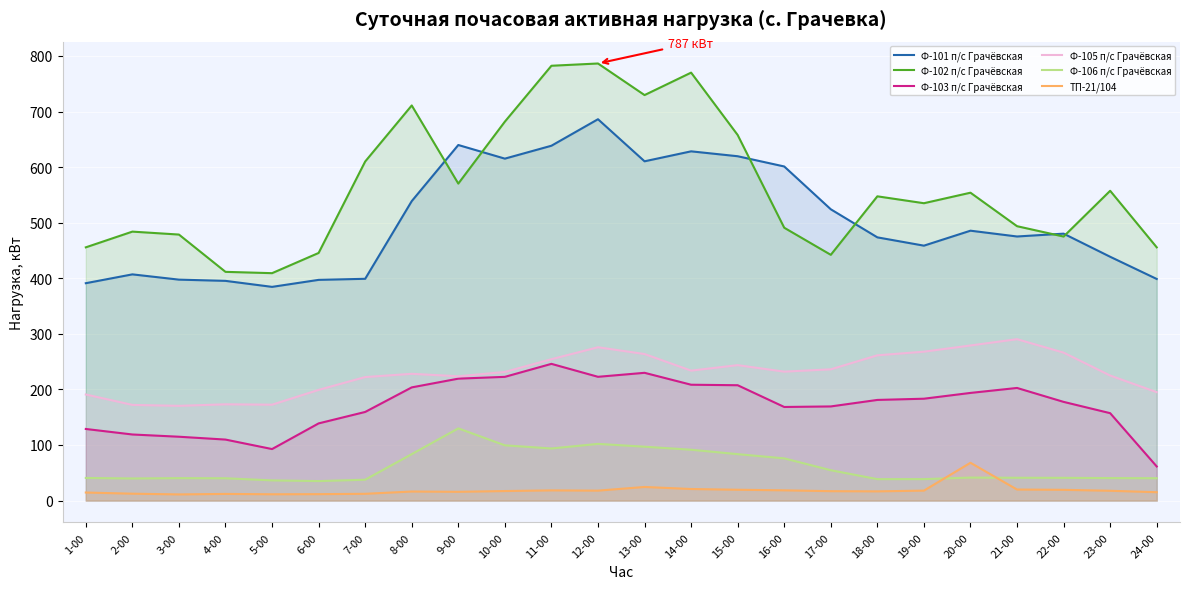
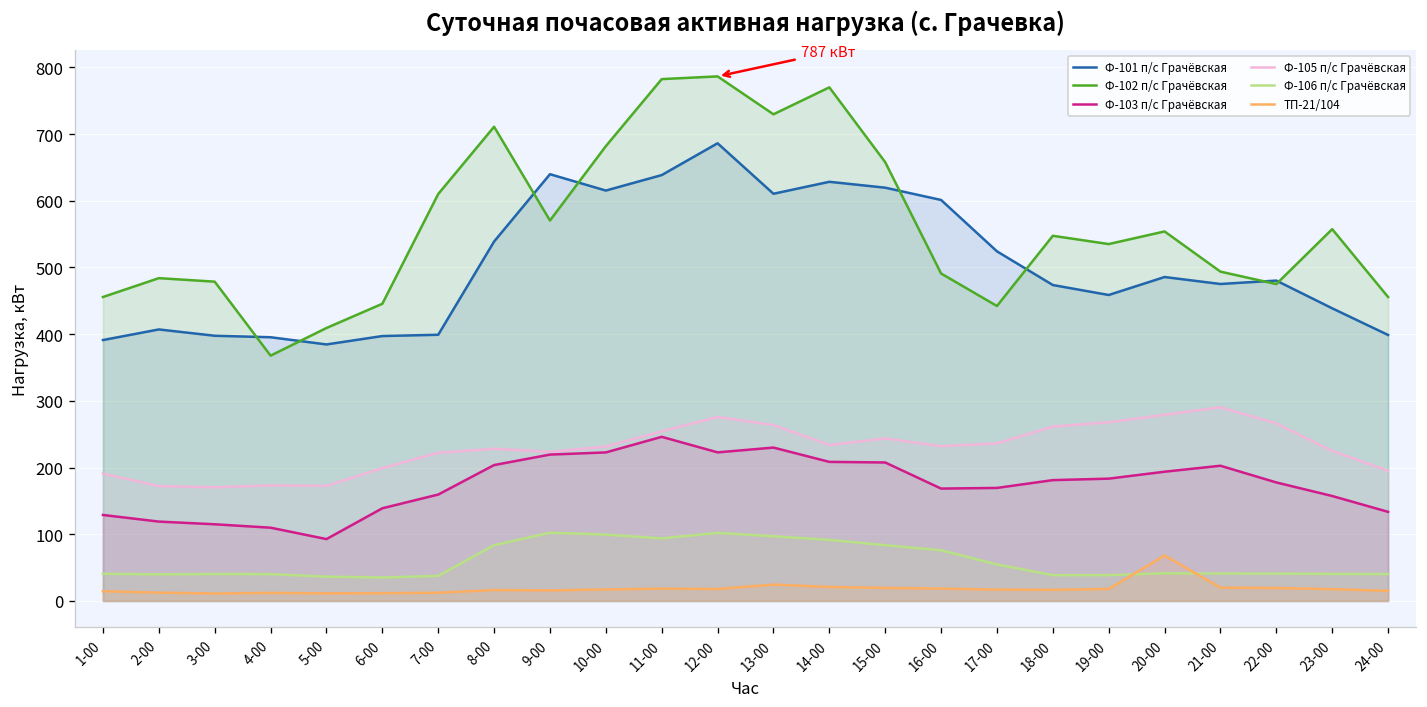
Ф-102 п/с Грачёвская, 4-00: 410 -> 370
Ф-106 п/с Грачёвская, 9-00: 130 -> 100
Ф-103 п/с Грачёвская, 24-00: 60 -> 130
